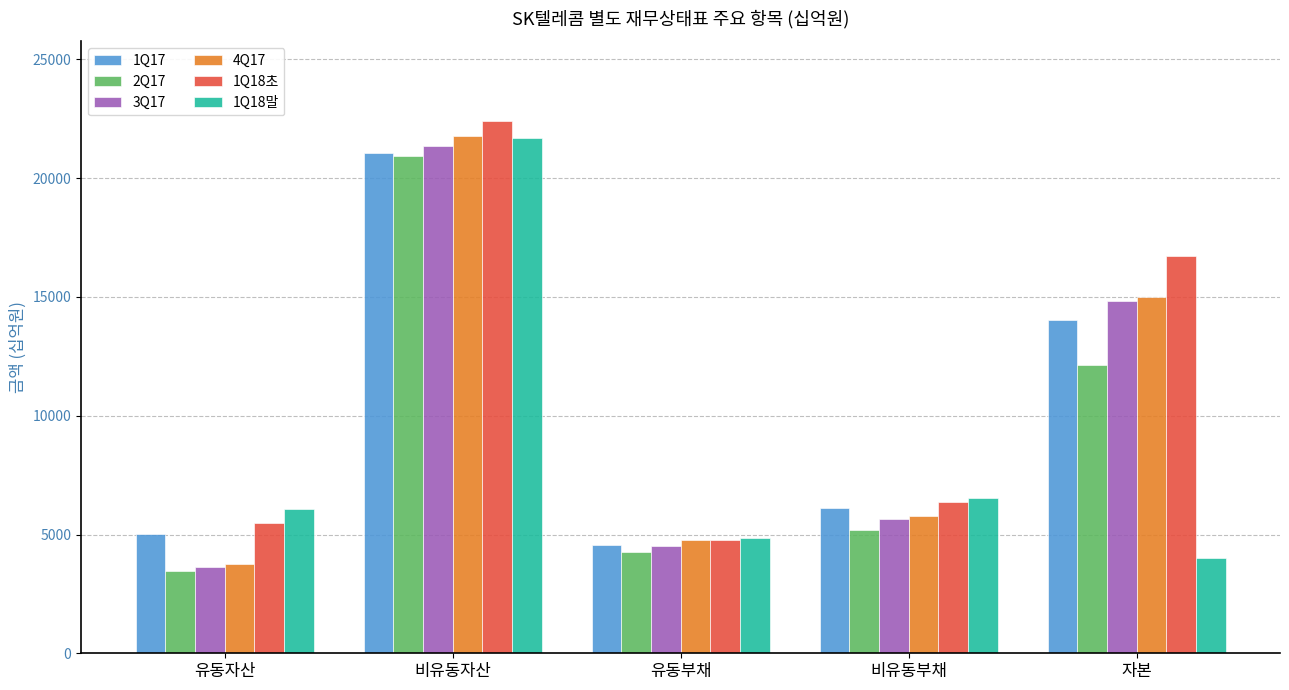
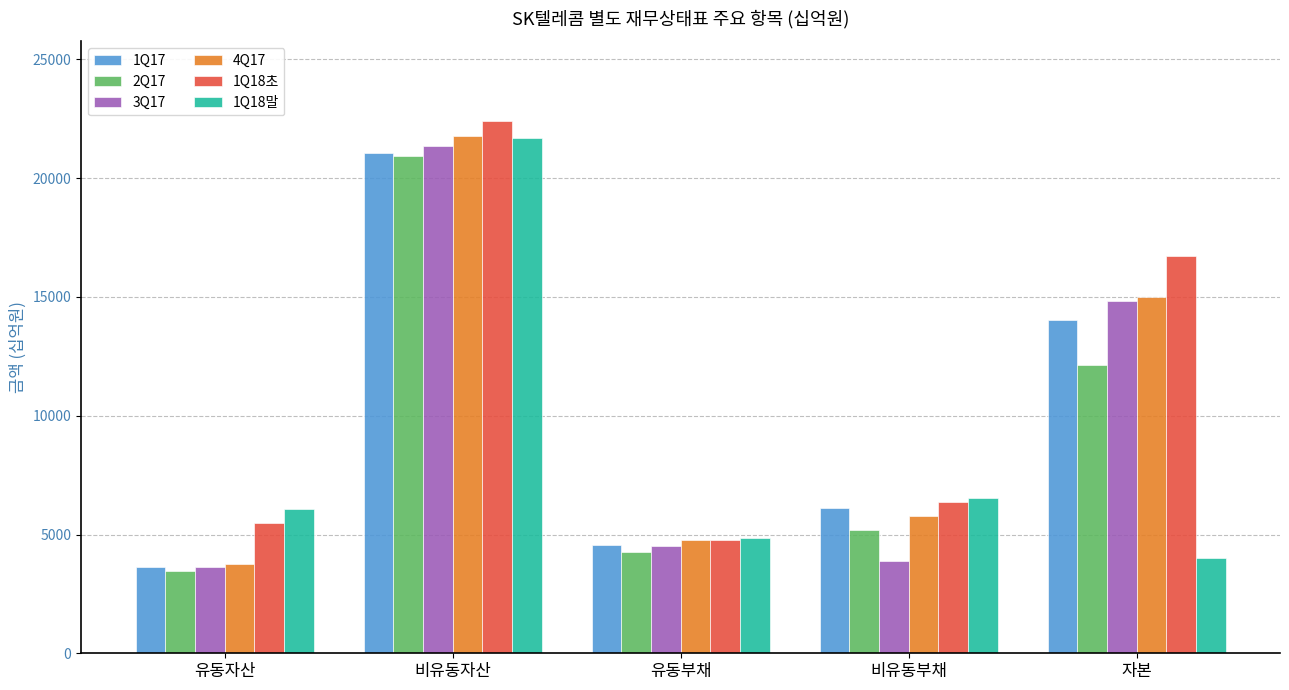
1Q17, 유동자산: 5000 -> 3600
3Q17, 비유동부채: 5600 -> 3900
